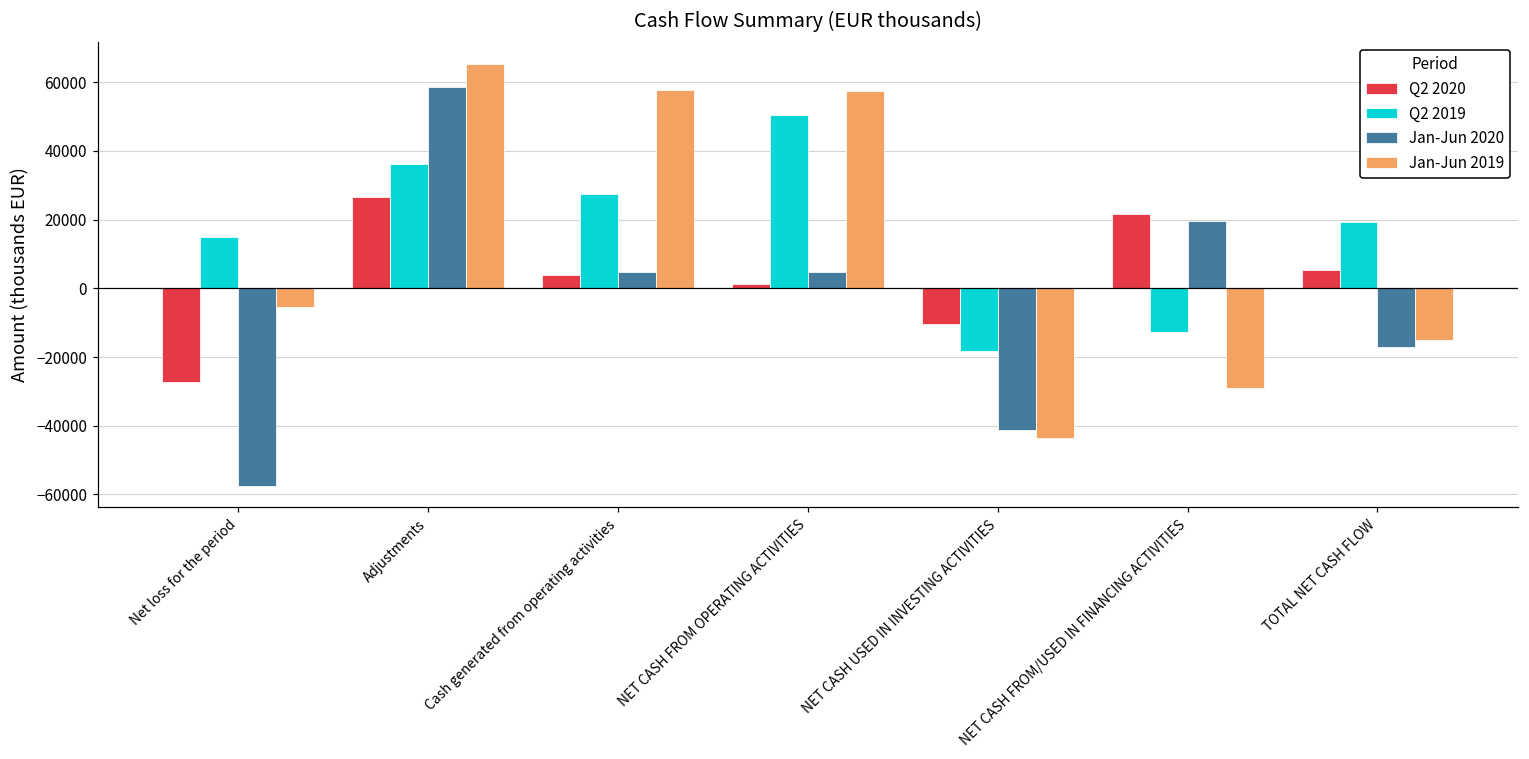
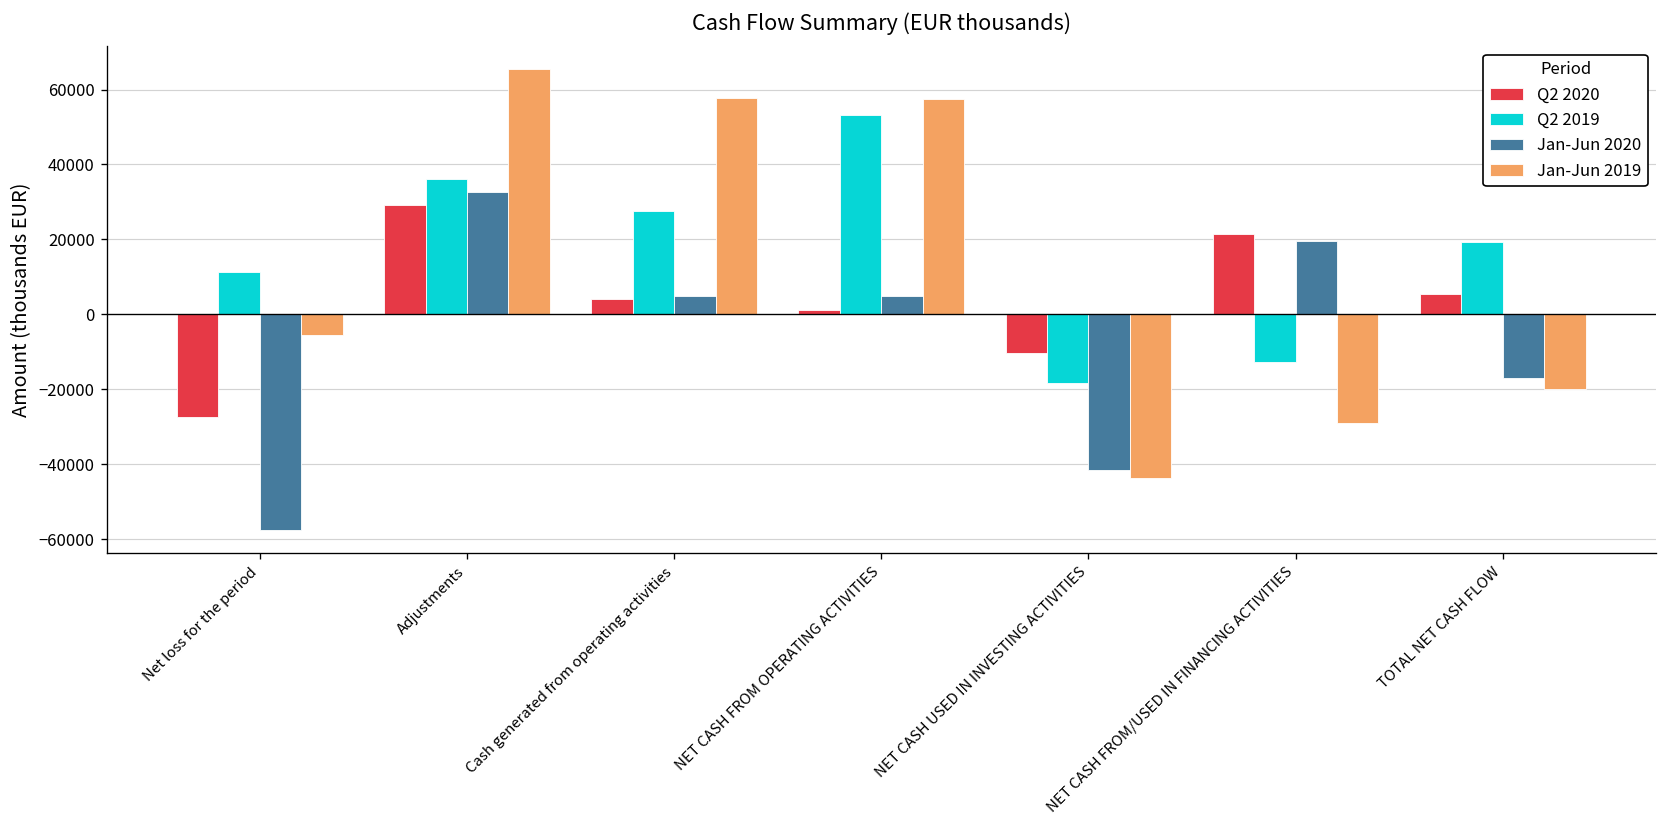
Q2 2019, Net loss for the period: 15000 -> 11000
Q2 2020, Adjustments: 26000 -> 29000
Jan-Jun 2020, Adjustments: 58000 -> 33000
Q2 2019, NET CASH FROM OPERATING ACTIVITIES: 50000 -> 53000
Jan-Jun 2019, TOTAL NET CASH FLOW: -15000 -> -20000
